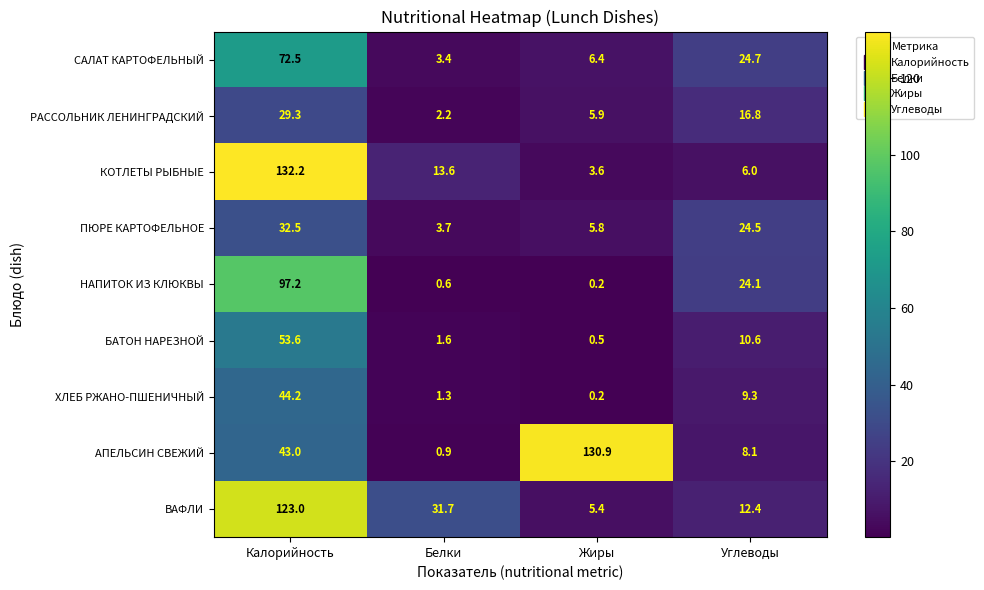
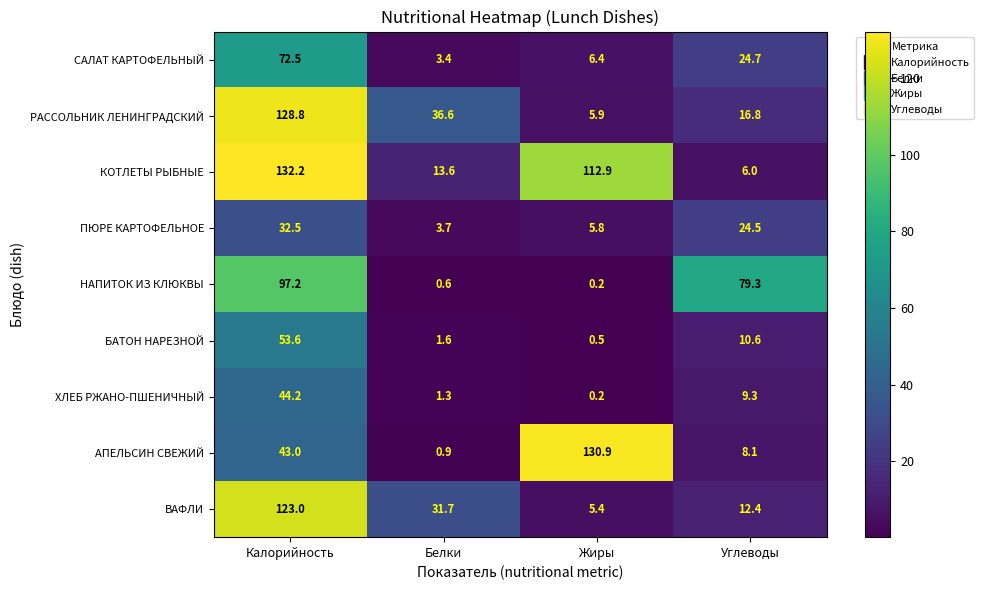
РАССОЛЬНИК ЛЕНИНГРАДСКИЙ, Калорийность: 29.3 -> 128.8
РАССОЛЬНИК ЛЕНИНГРАДСКИЙ, Белки: 2.2 -> 36.6
КОТЛЕТЫ РЫБНЫЕ, Жиры: 3.6 -> 112.9
НАПИТОК ИЗ КЛЮКВЫ, Углеводы: 24.1 -> 79.3
